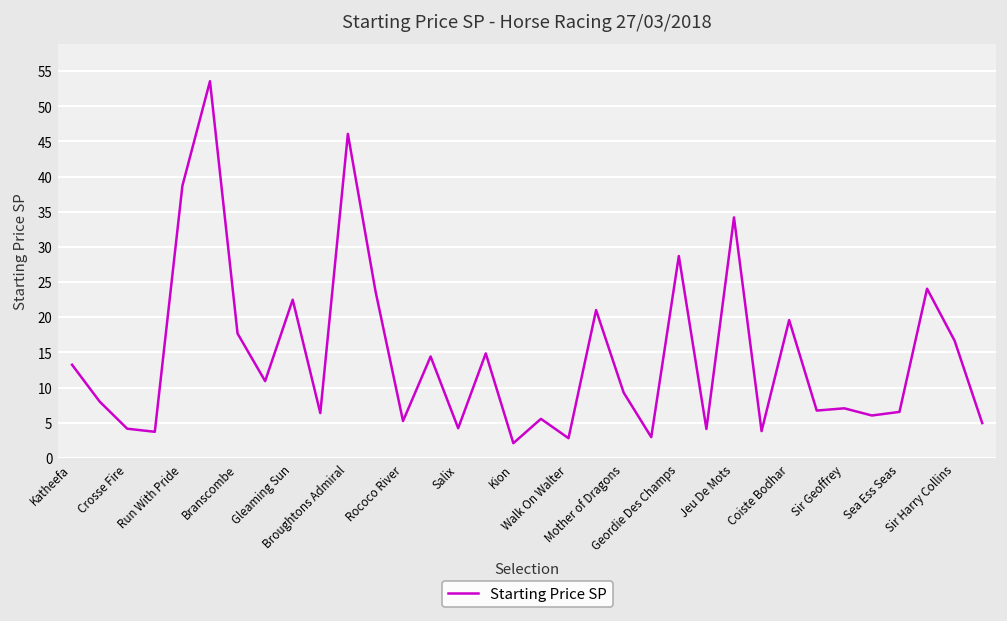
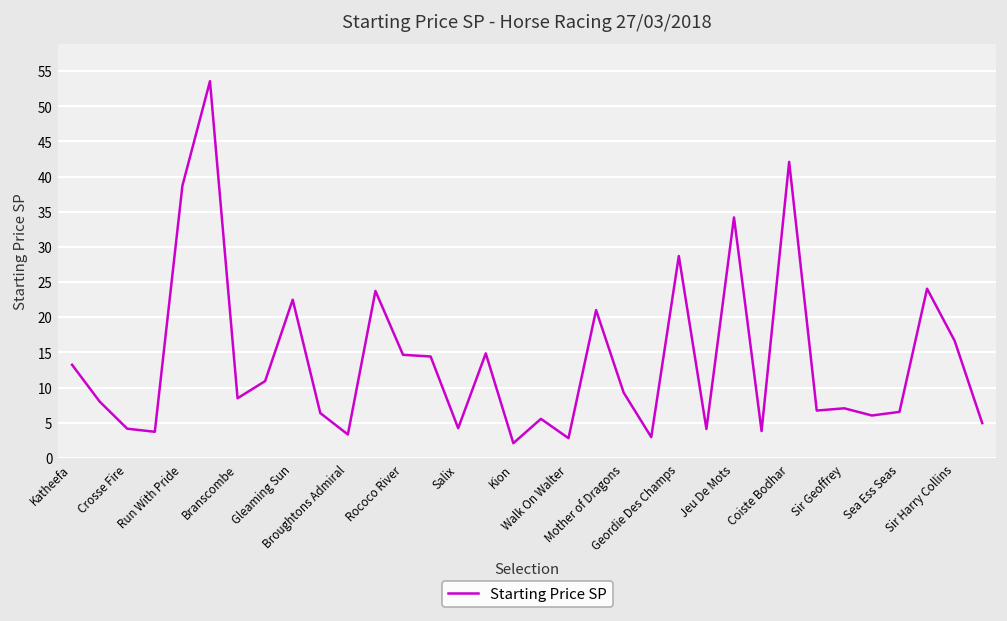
Branscombe: 18 -> 8
Broughtons Admiral: 46 -> 3
Rococo River: 5 -> 15
Coiste Bodhar: 20 -> 42
